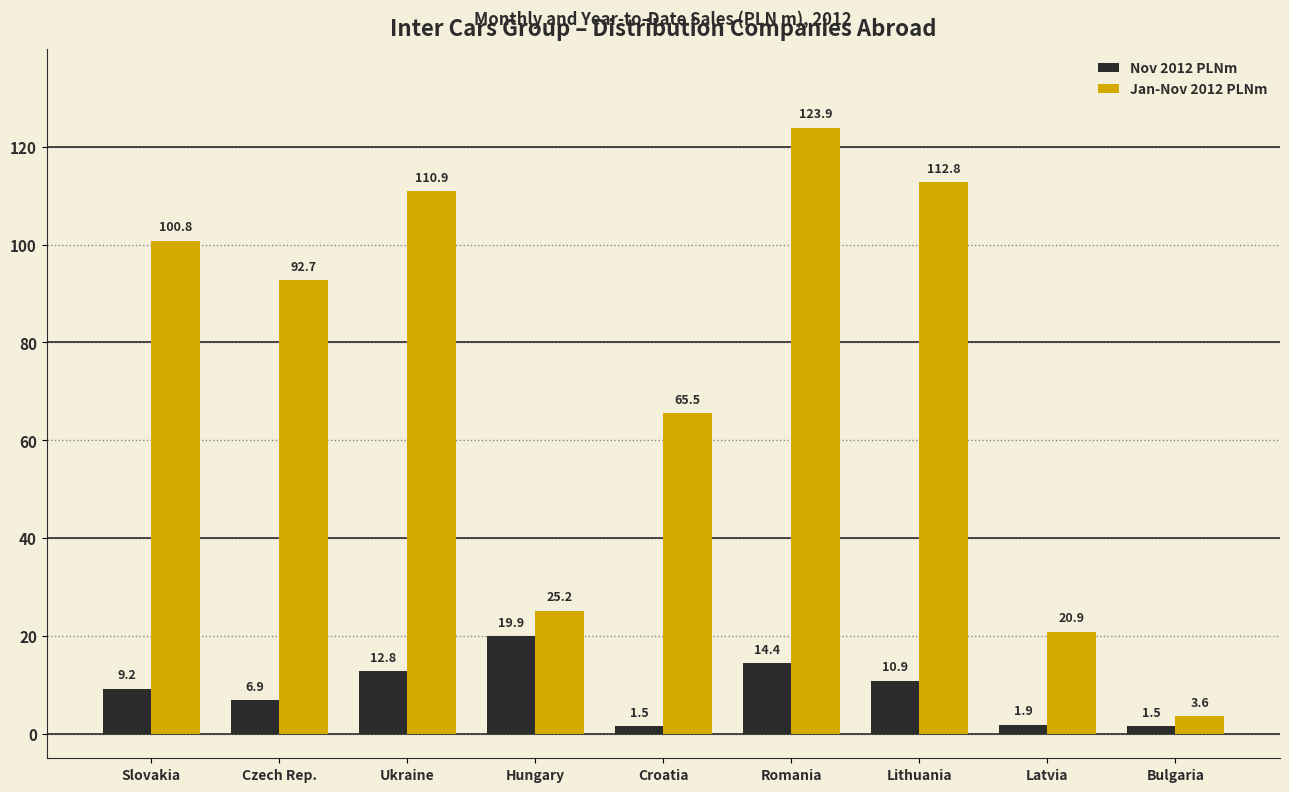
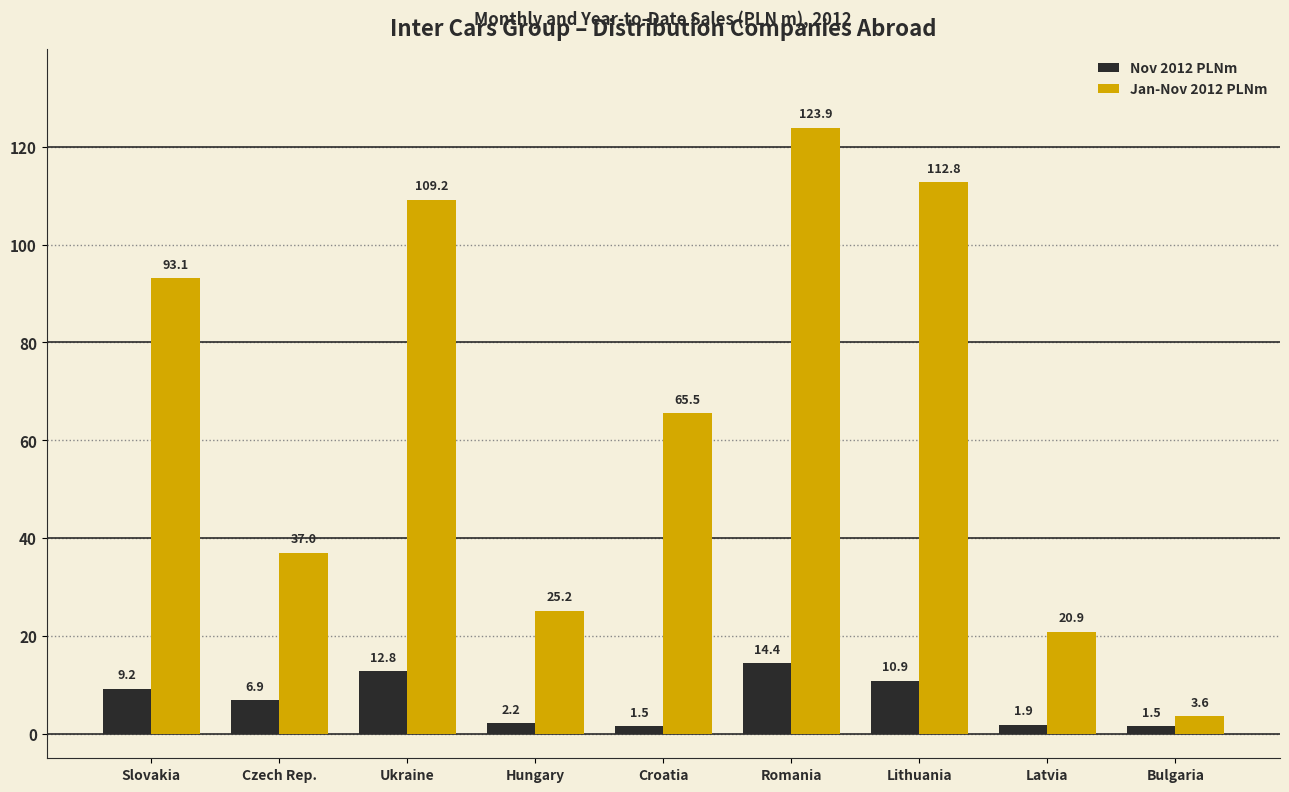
Jan-Nov 2012 PLNm, Slovakia: 100.8 -> 93.1
Jan-Nov 2012 PLNm, Czech Rep.: 92.7 -> 37.0
Jan-Nov 2012 PLNm, Ukraine: 110.9 -> 109.2
Nov 2012 PLNm, Hungary: 19.9 -> 2.2
